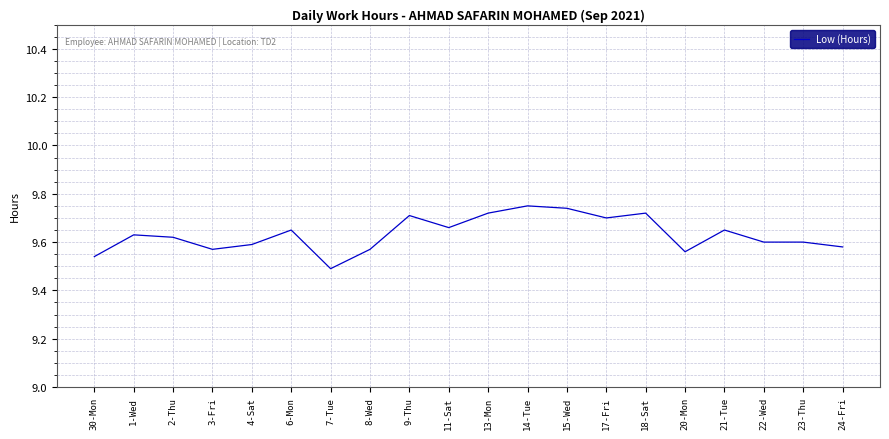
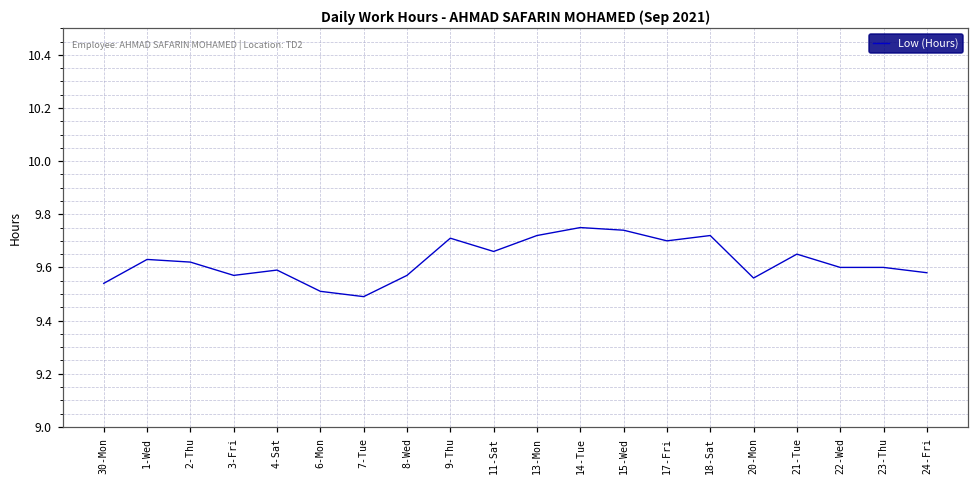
6-Mon: 9.65 -> 9.51
